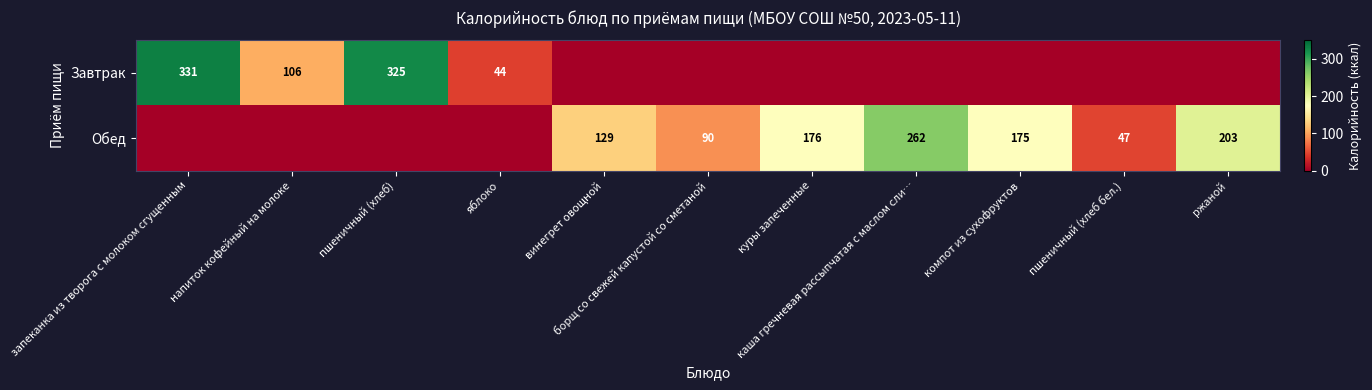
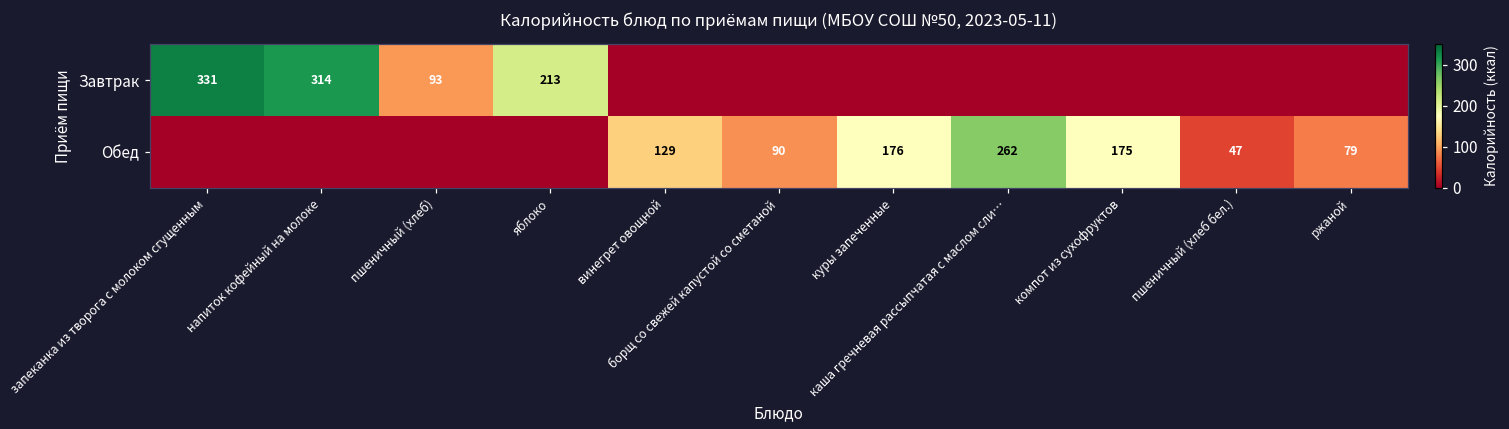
Завтрак, напиток кофейный на молоке: 106 -> 314
Завтрак, пшеничный (хлеб): 325 -> 93
Завтрак, яблоко: 44 -> 213
Обед, ржаной: 203 -> 79
